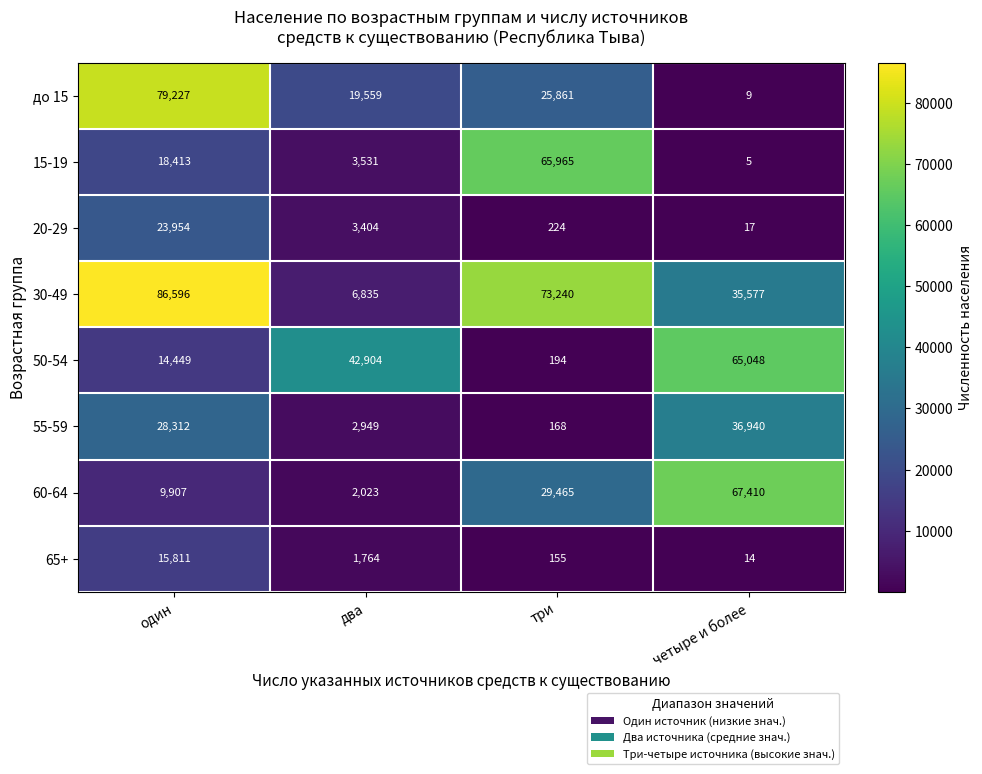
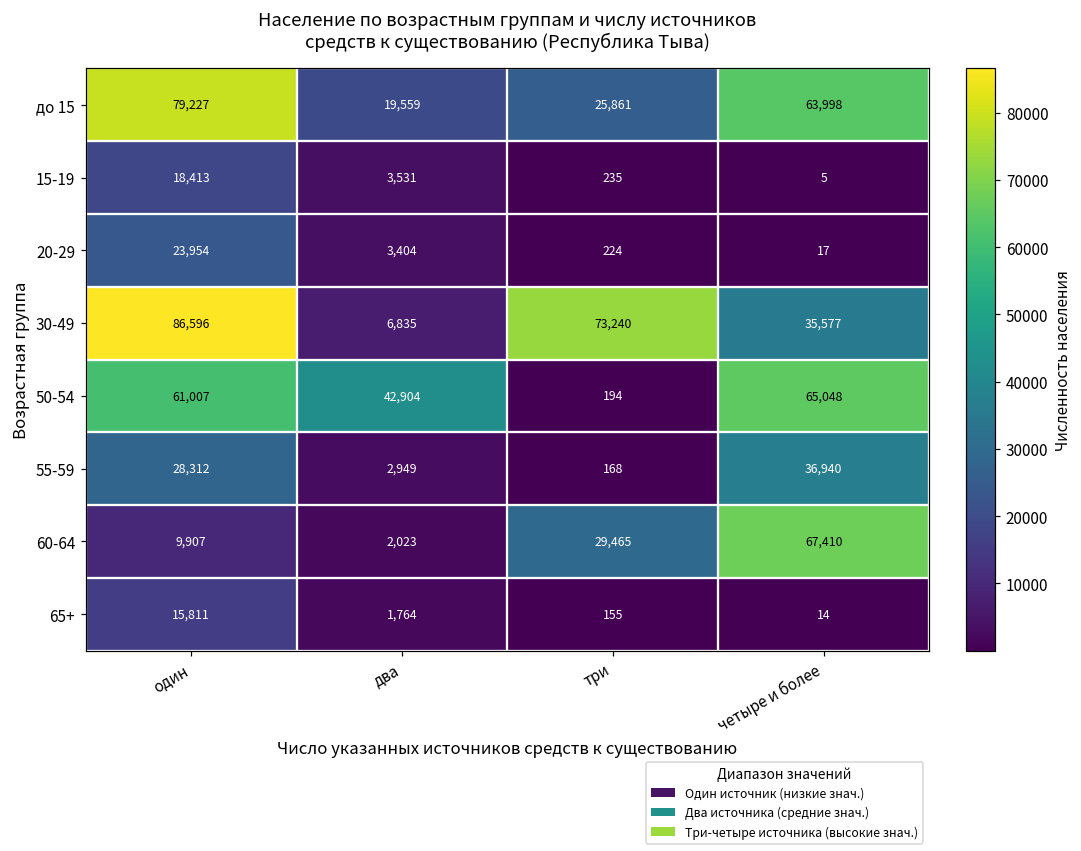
до 15, четыре и более: 9 -> 63,998
15-19, три: 65,965 -> 235
50-54, один: 14,449 -> 61,007
